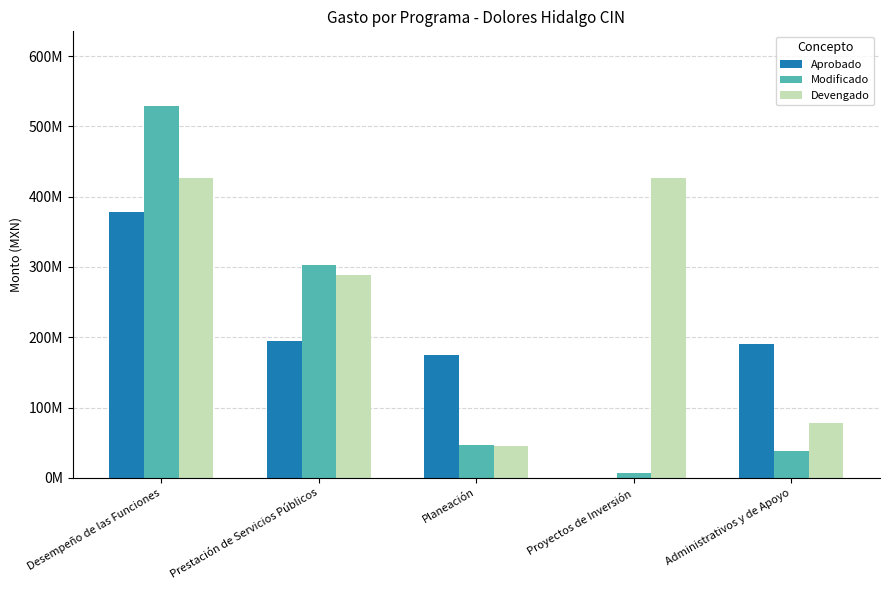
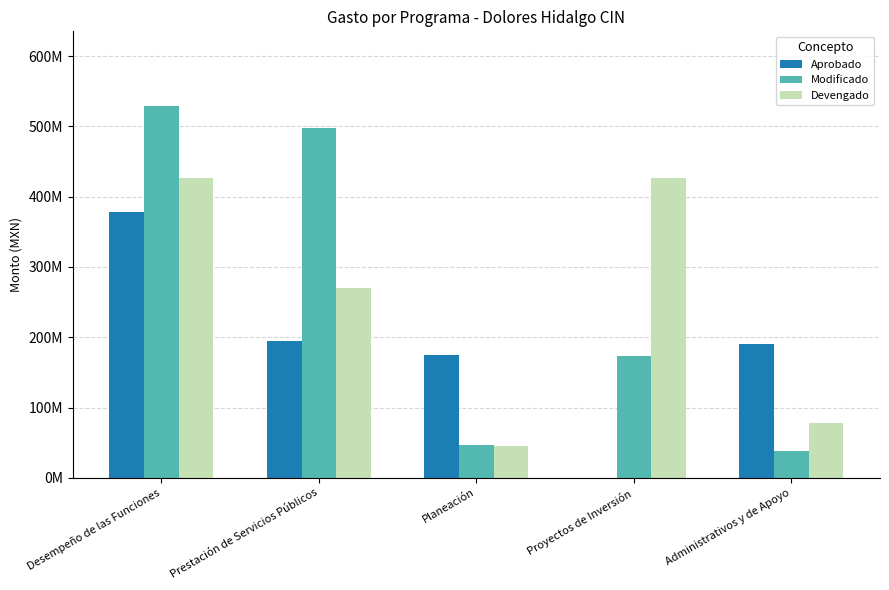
Modificado, Prestación de Servicios Públicos: 300000000 -> 500000000
Devengado, Prestación de Servicios Públicos: 290000000 -> 270000000
Modificado, Proyectos de Inversión: 10000000 -> 170000000
